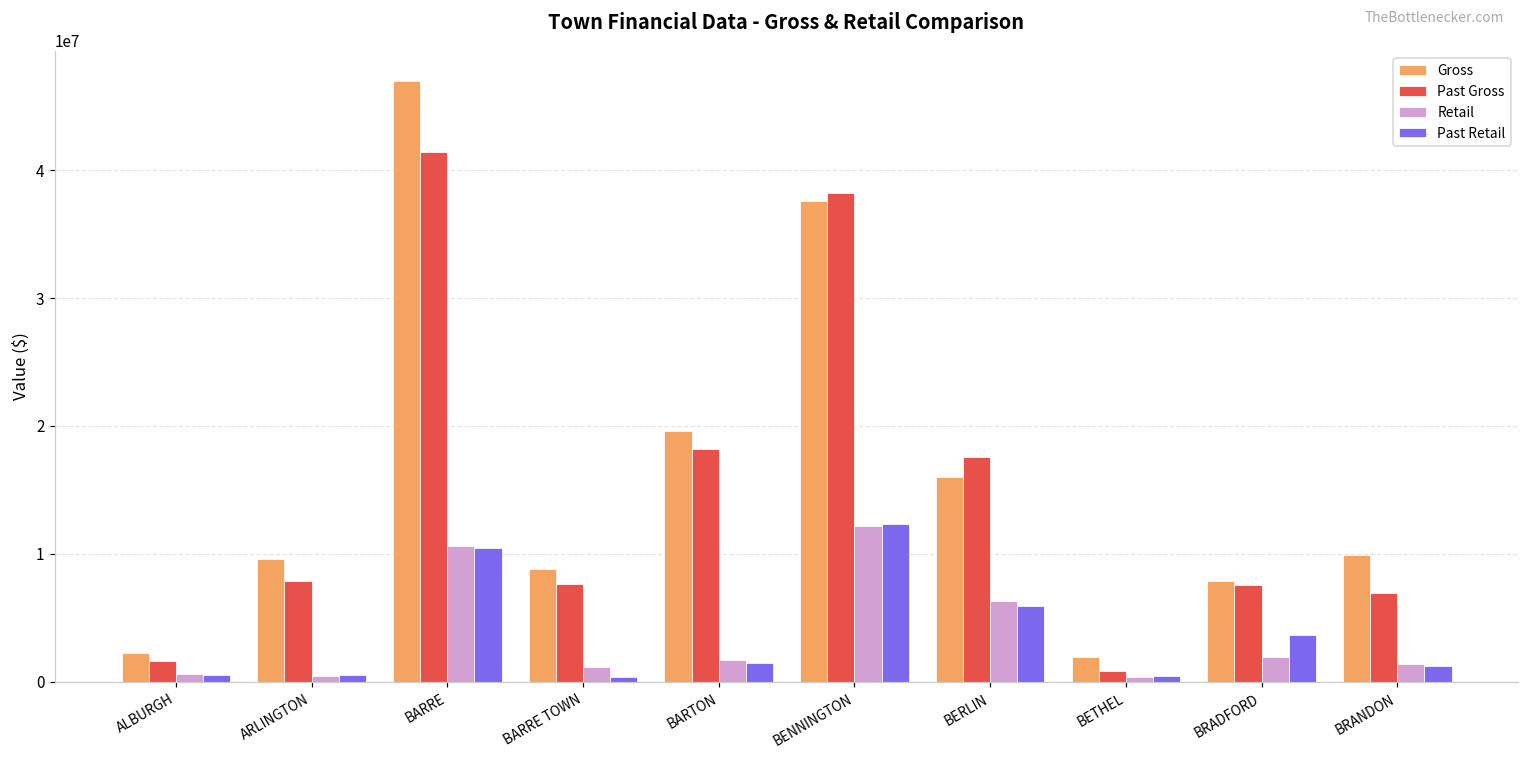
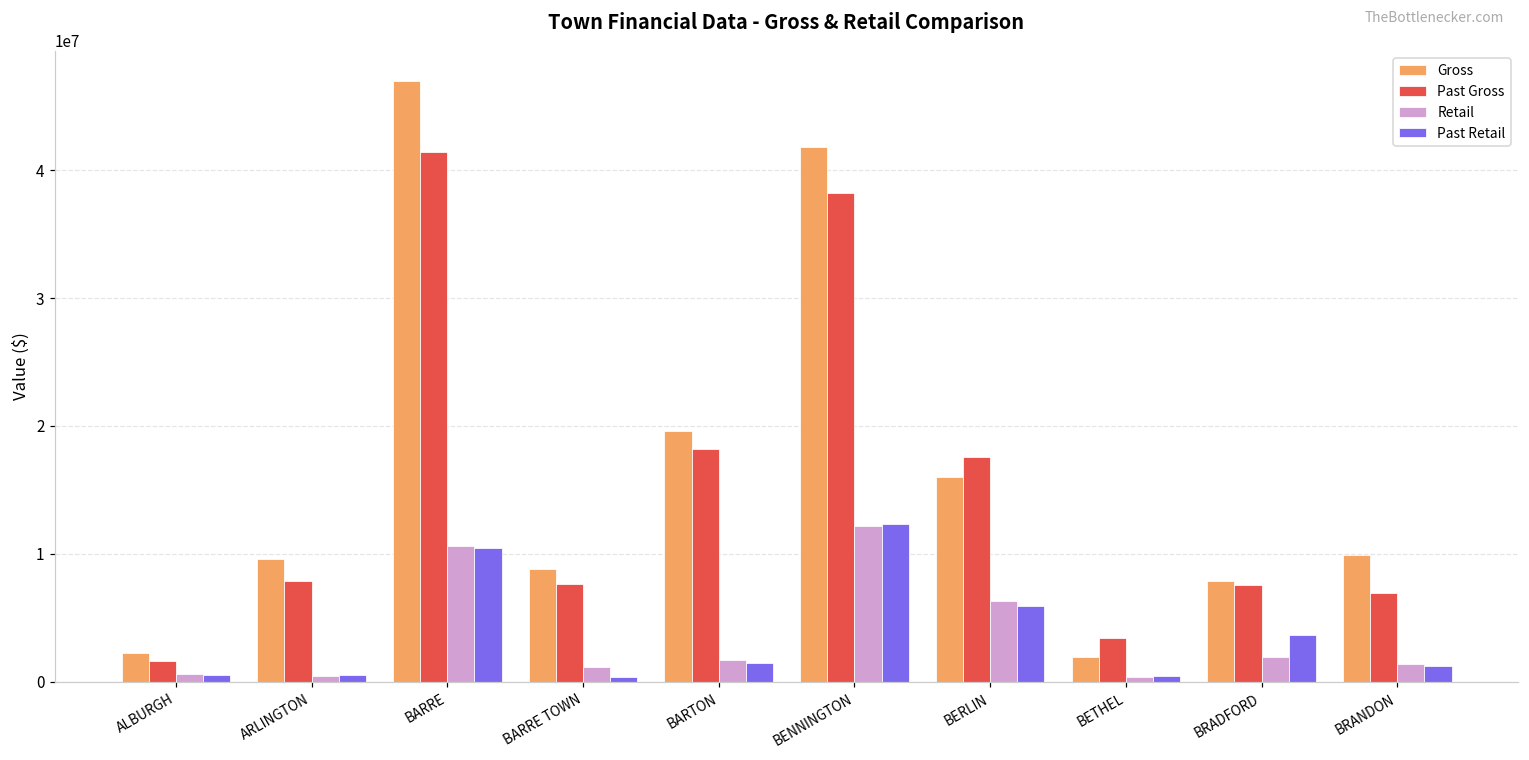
Gross, BENNINGTON: 37600000 -> 41800000
Past Gross, BETHEL: 900000 -> 3400000
